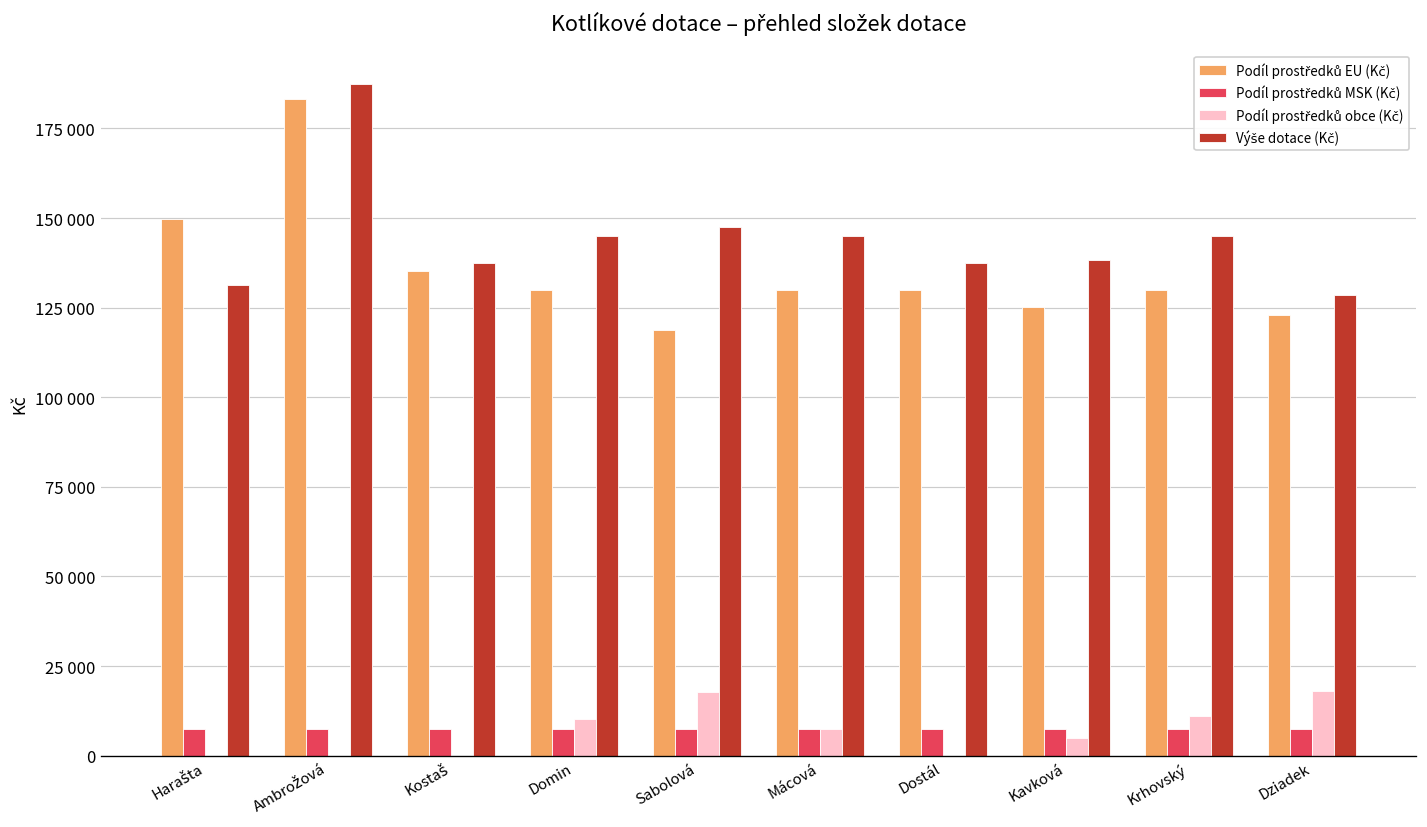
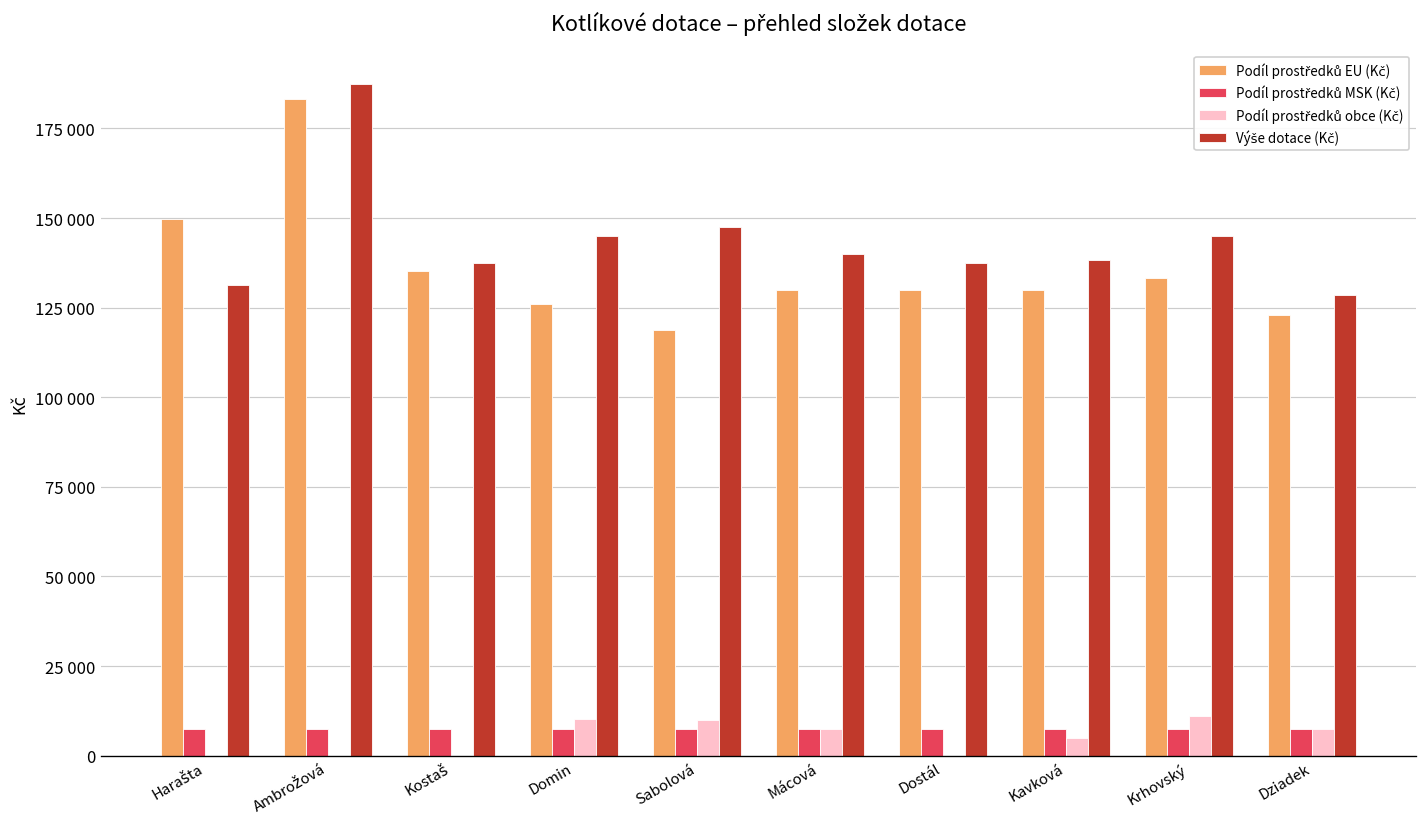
Podíl prostředků EU (Kč), Domin: 130000 -> 126000
Podíl prostředků obce (Kč), Sabolová: 18000 -> 10000
Výše dotace (Kč), Mácová: 145000 -> 140000
Podíl prostředků EU (Kč), Kavková: 125000 -> 130000
Podíl prostředků EU (Kč), Krhovský: 130000 -> 133000
Podíl prostředků obce (Kč), Dziadek: 18000 -> 8000
